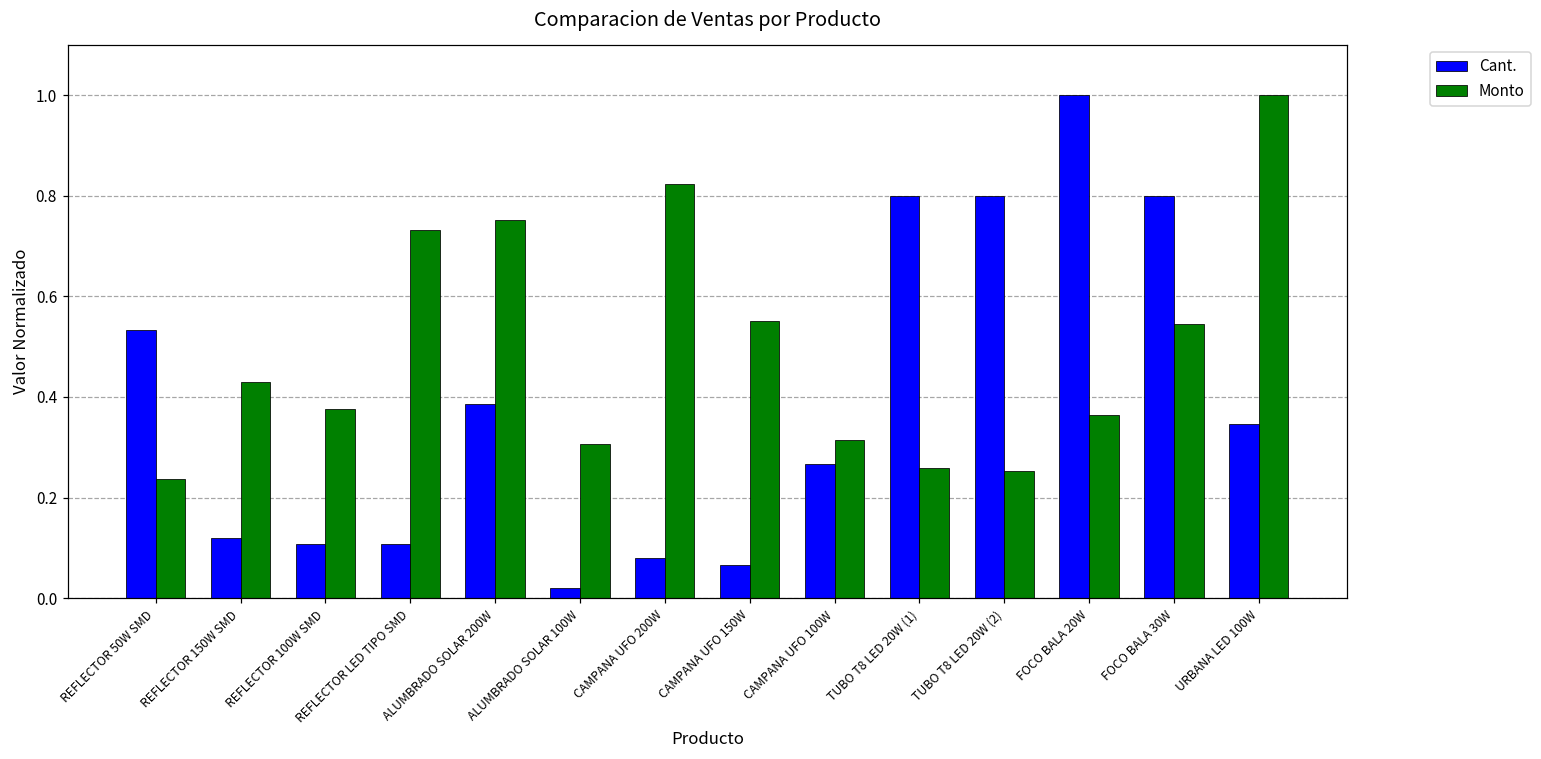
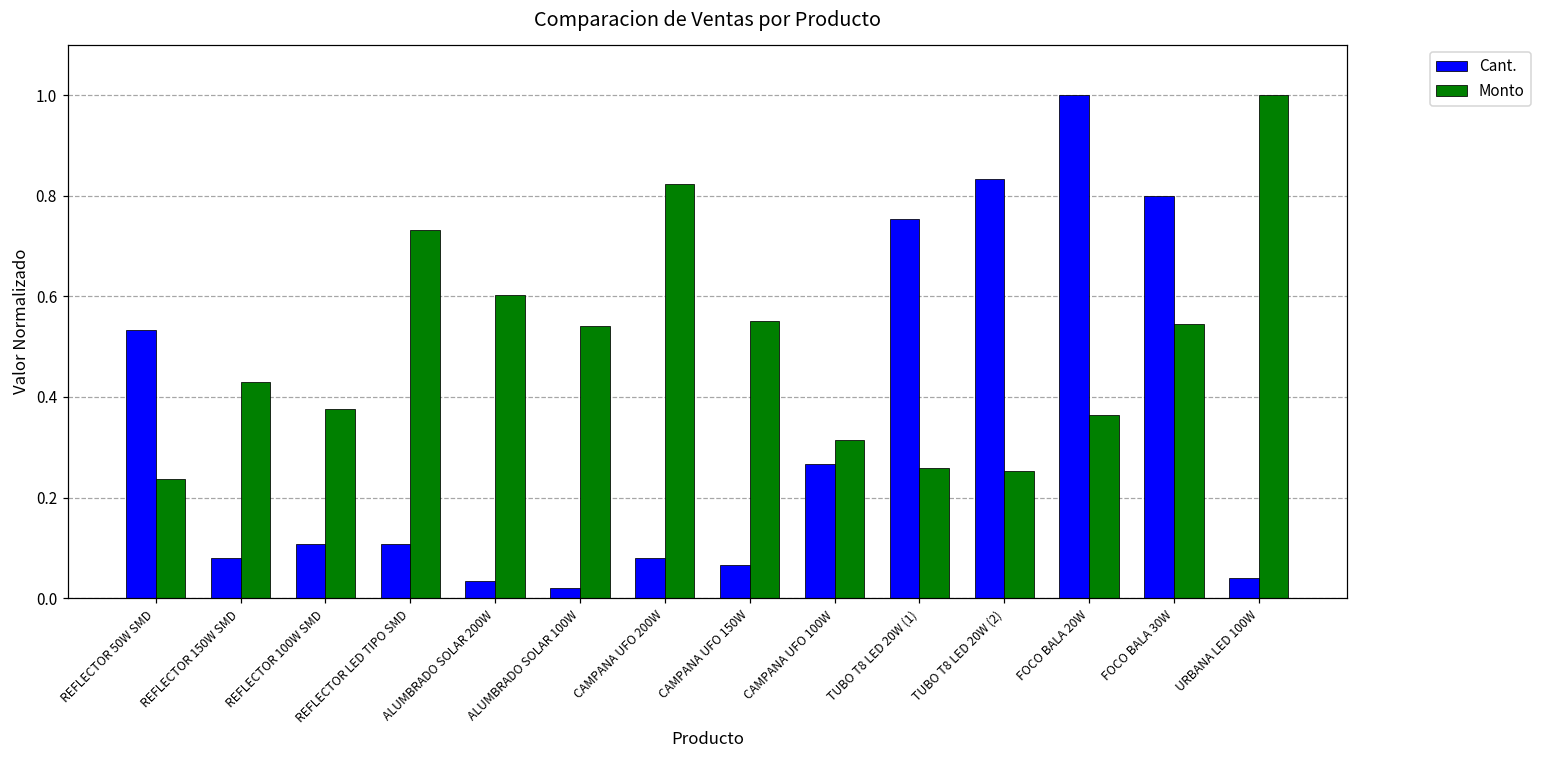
Cant., REFLECTOR 150W SMD: 0.12 -> 0.08
Cant., ALUMBRADO SOLAR 200W: 0.39 -> 0.03
Monto, ALUMBRADO SOLAR 200W: 0.75 -> 0.60
Monto, ALUMBRADO SOLAR 100W: 0.31 -> 0.54
Cant., TUBO T8 LED 20W (1): 0.80 -> 0.75
Cant., TUBO T8 LED 20W (2): 0.80 -> 0.83
Cant., URBANA LED 100W: 0.35 -> 0.04
